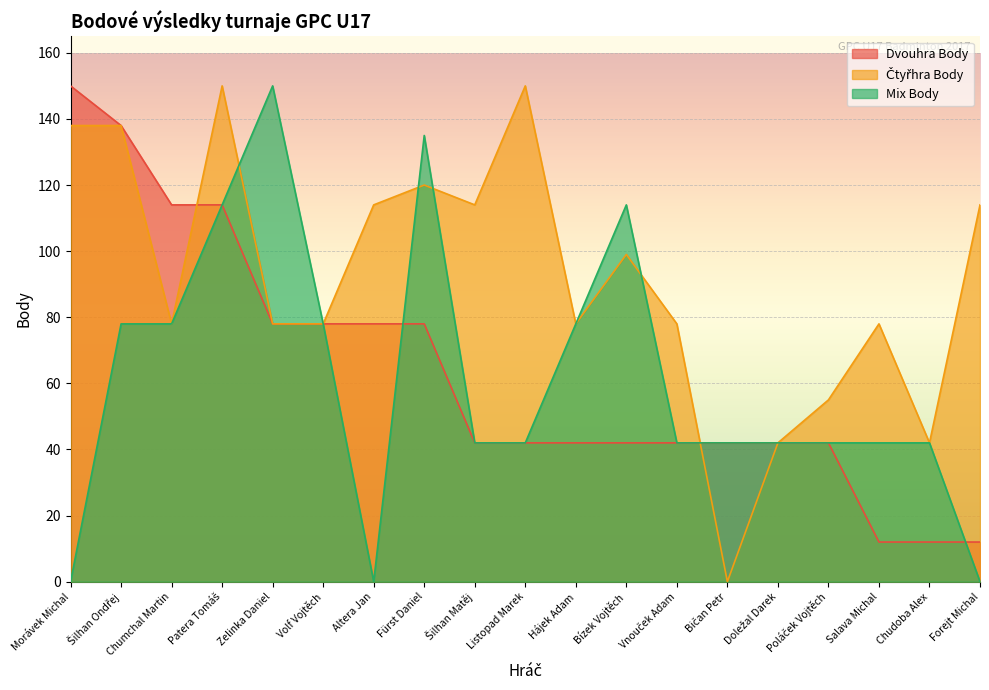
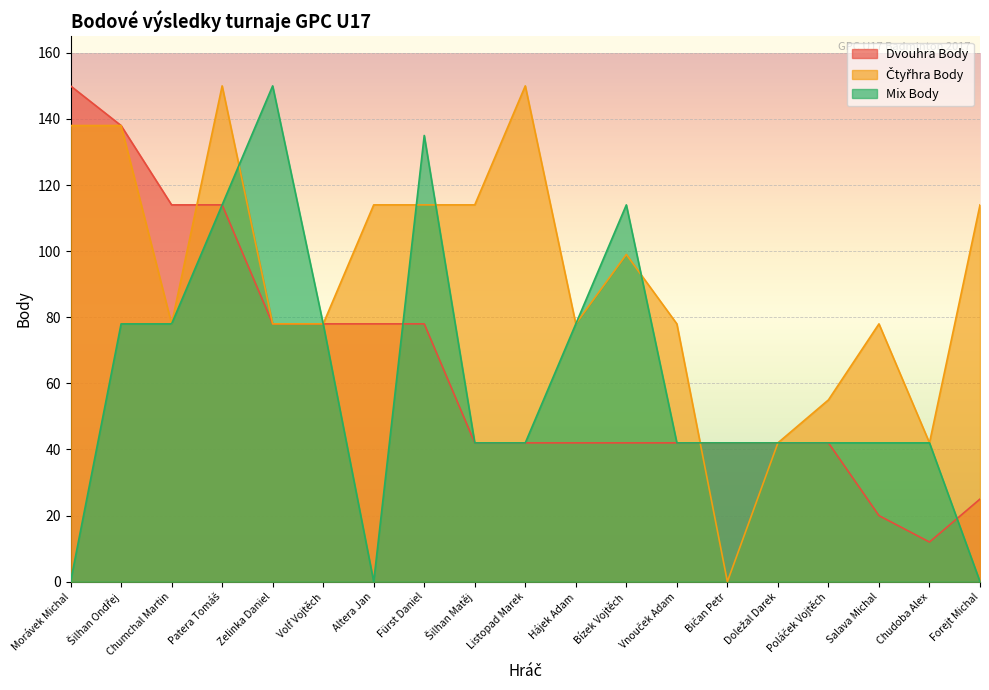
Čtyřhra Body, Fürst Daniel: 120 -> 114
Dvouhra Body, Salava Michal: 12 -> 20
Dvouhra Body, Forejt Michal: 12 -> 25
